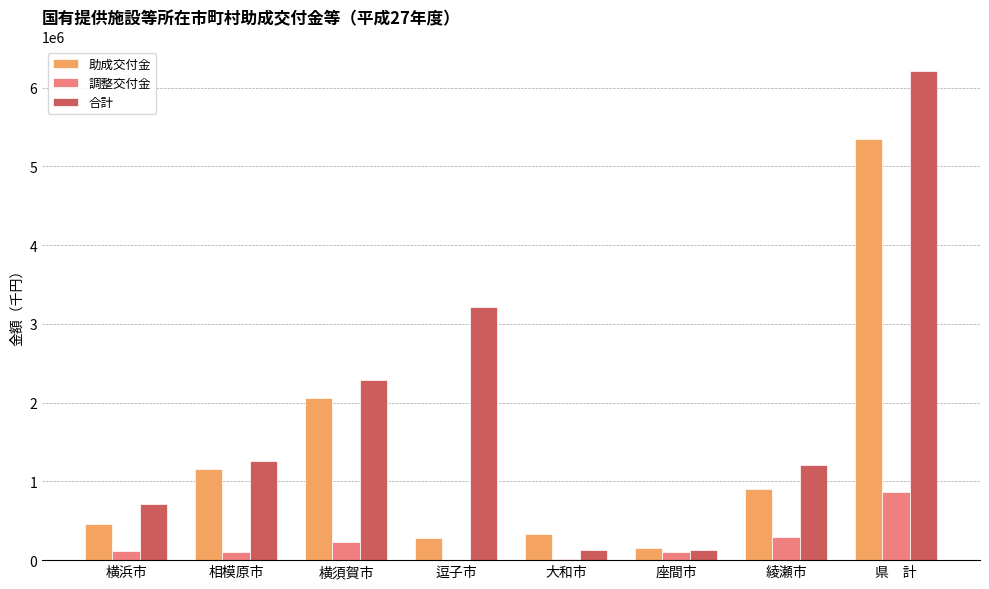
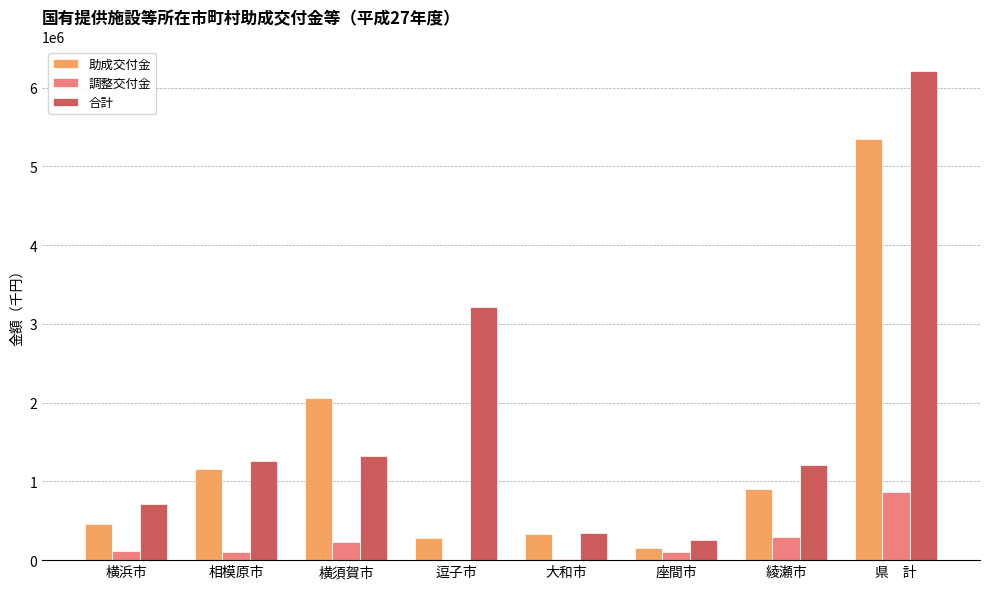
合計, 横須賀市: 2300000 -> 1300000
合計, 大和市: 100000 -> 300000
合計, 座間市: 100000 -> 300000
